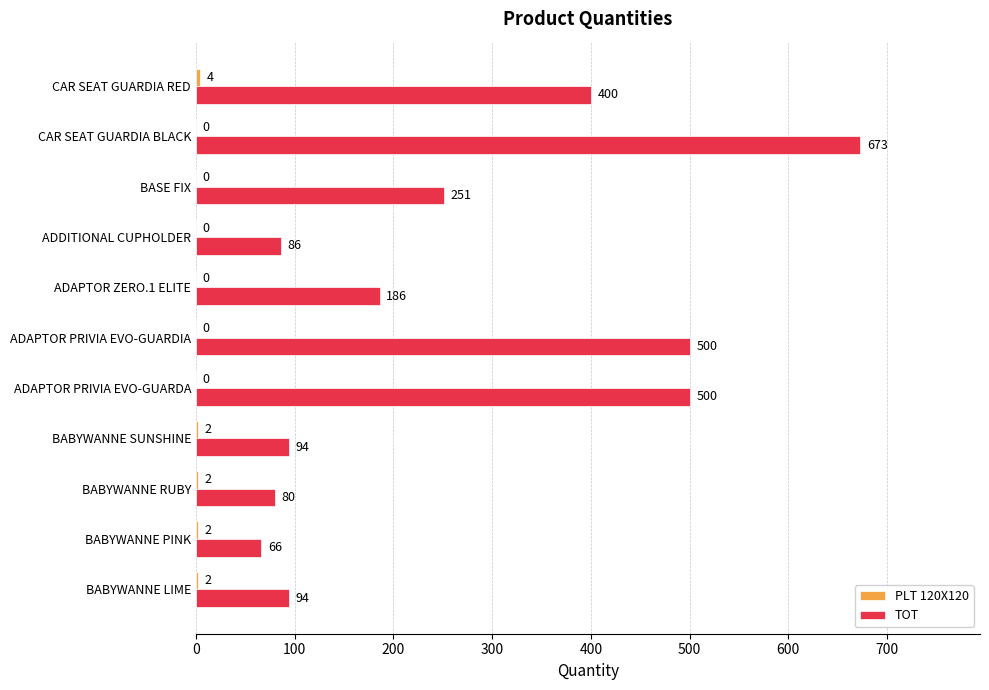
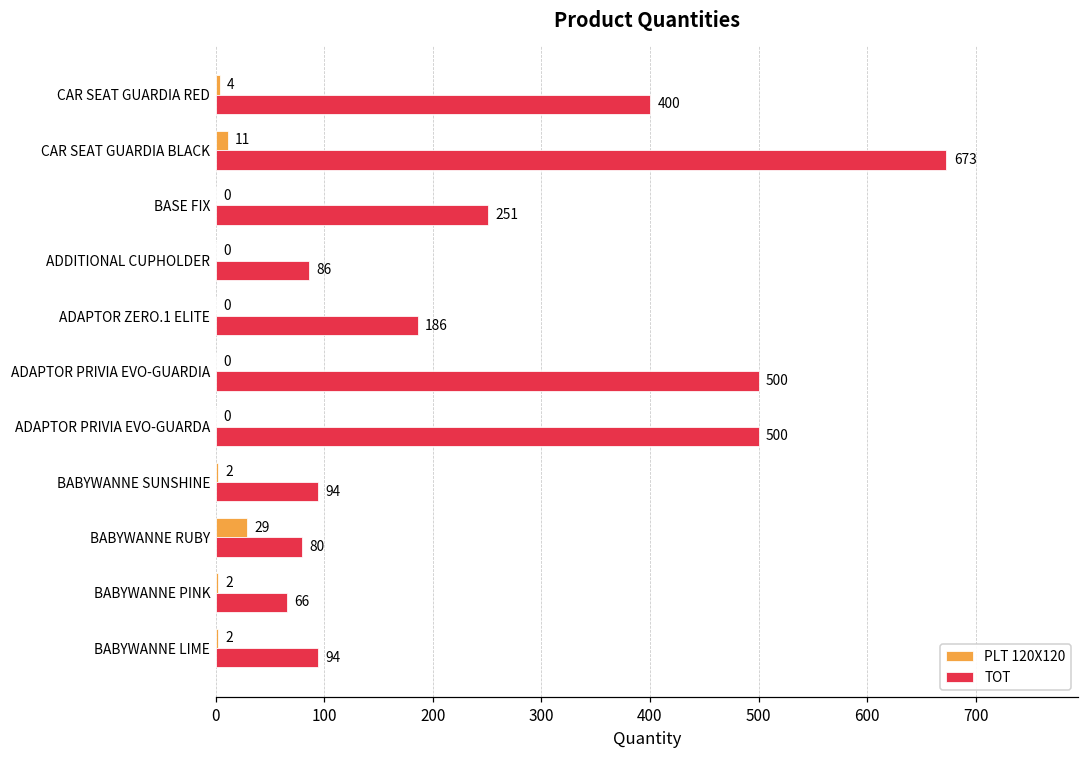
PLT 120X120, CAR SEAT GUARDIA BLACK: 0 -> 11
PLT 120X120, BABYWANNE RUBY: 2 -> 29
